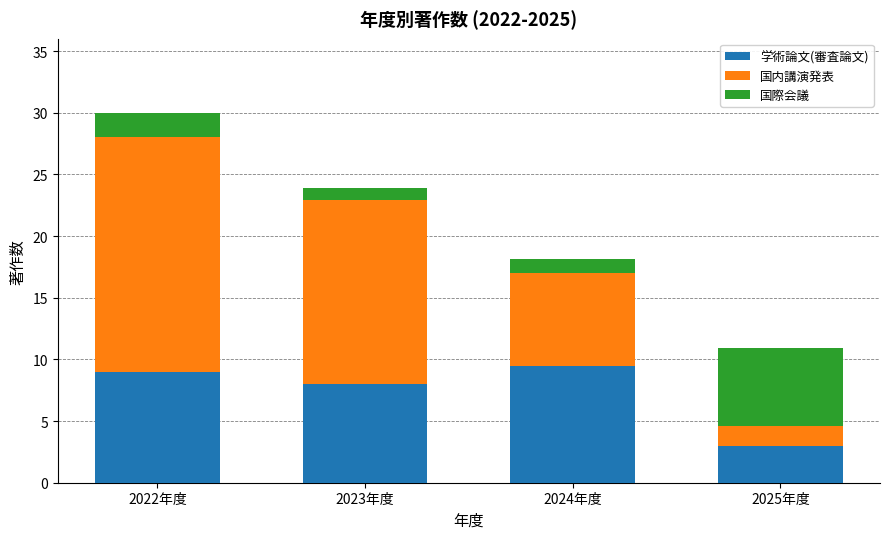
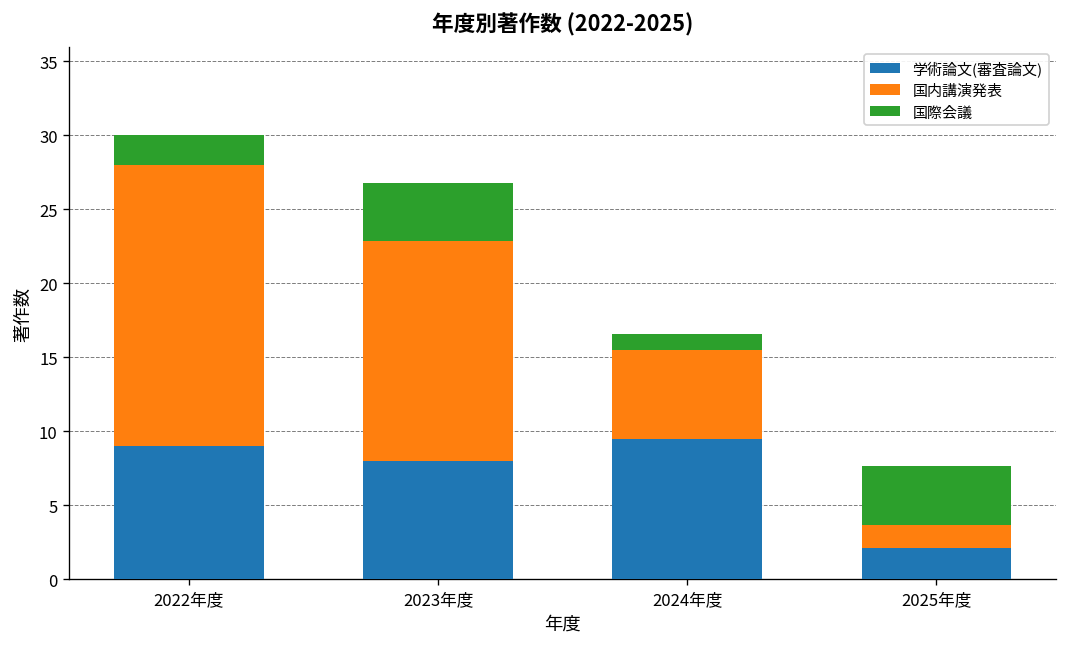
国際会議, 2023年度: 1.0 -> 3.9
国内講演発表, 2024年度: 7.5 -> 6.0
学術論文(審査論文), 2025年度: 3.0 -> 2.1
国際会議, 2025年度: 6.3 -> 4.0
